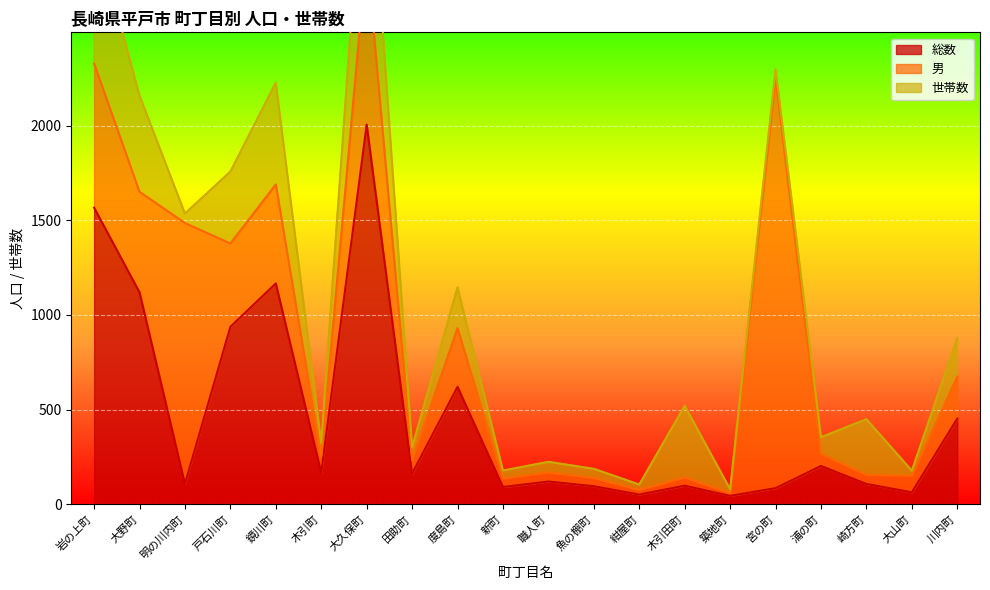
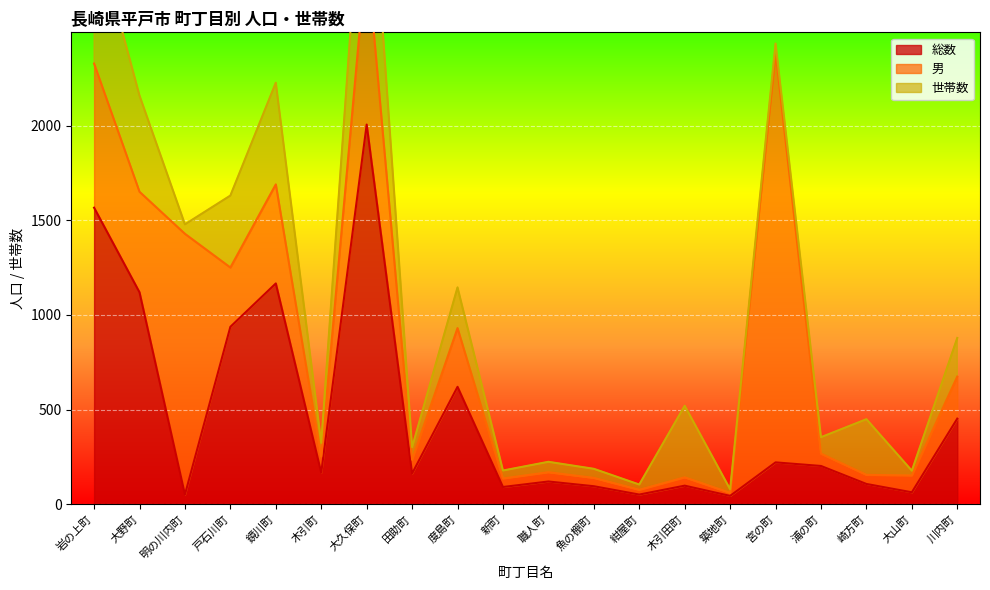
総数, 明の川内町: 110 -> 50
男, 戸石川町: 440 -> 310
総数, 宮の町: 90 -> 220
